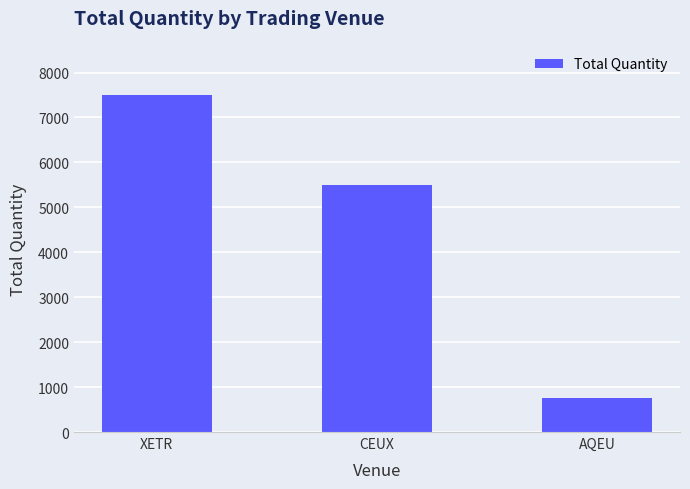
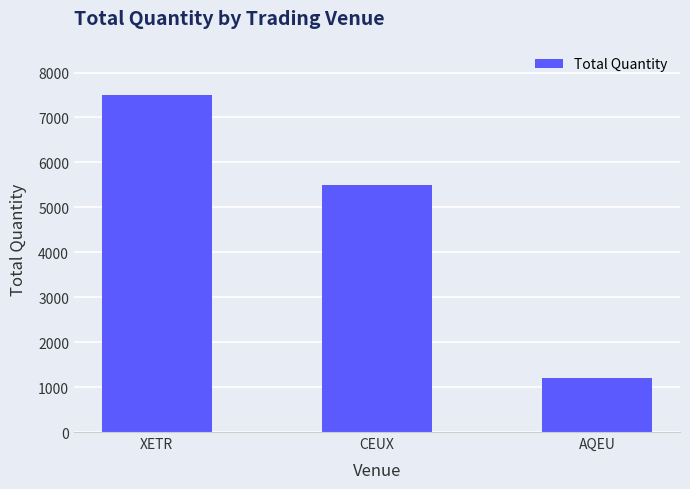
AQEU: 700 -> 1200
